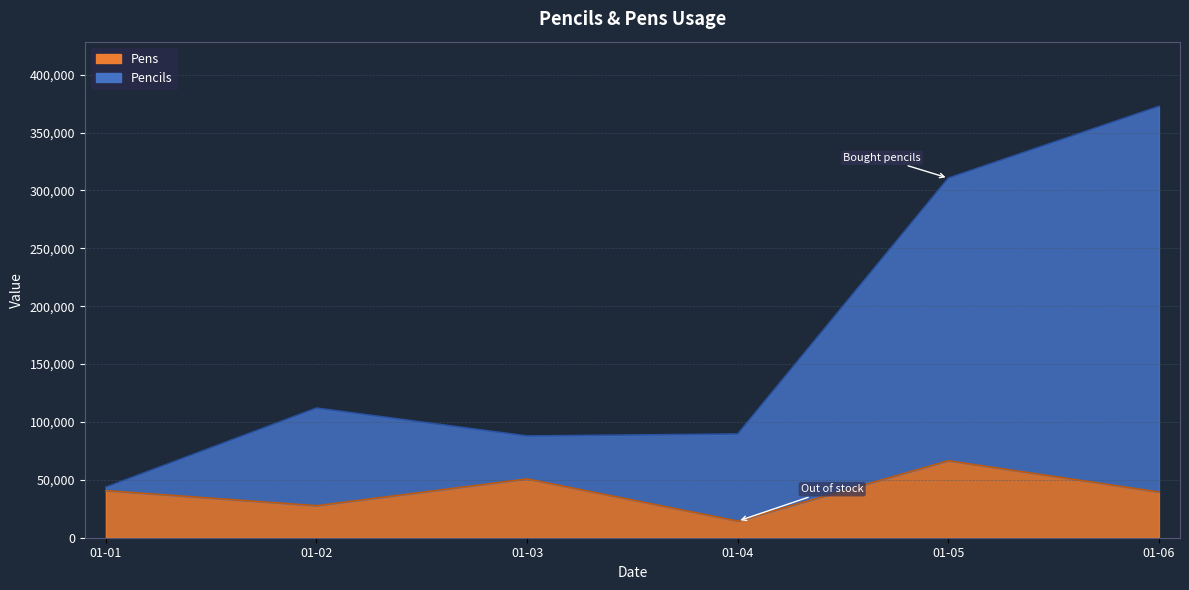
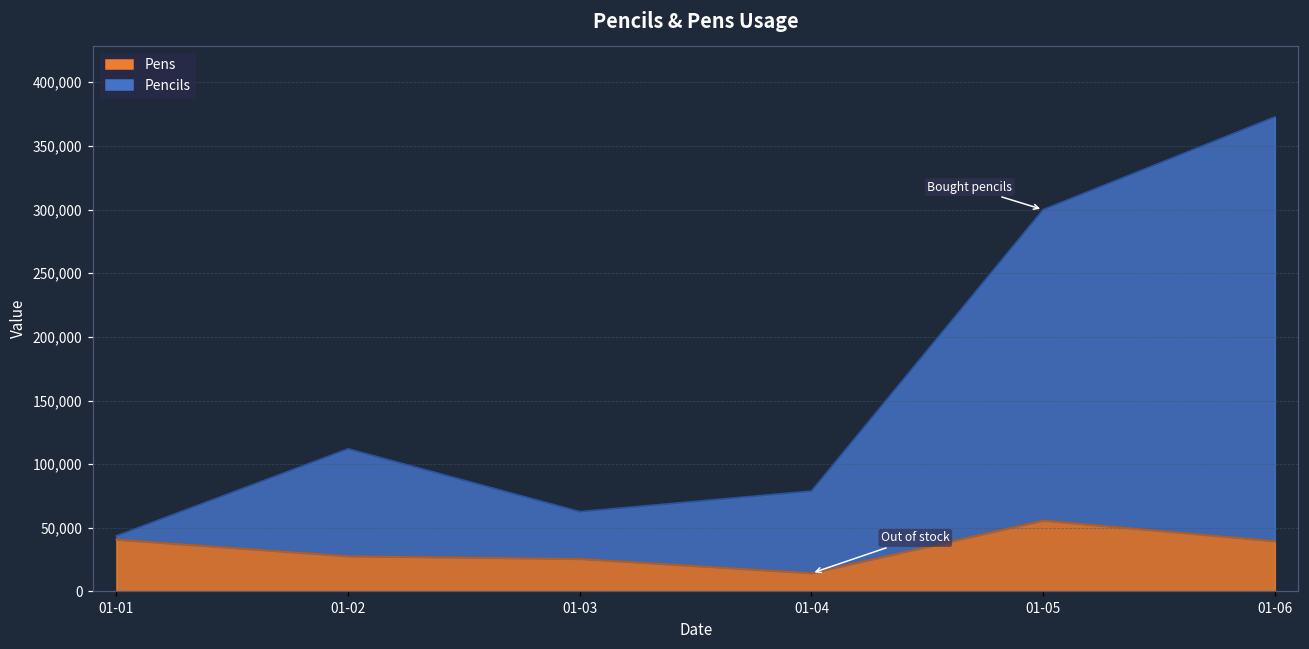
Pens, 01-03: 51,000 -> 26,000
Pencils, 01-04: 75,000 -> 65,000
Pens, 01-05: 66,000 -> 56,000
